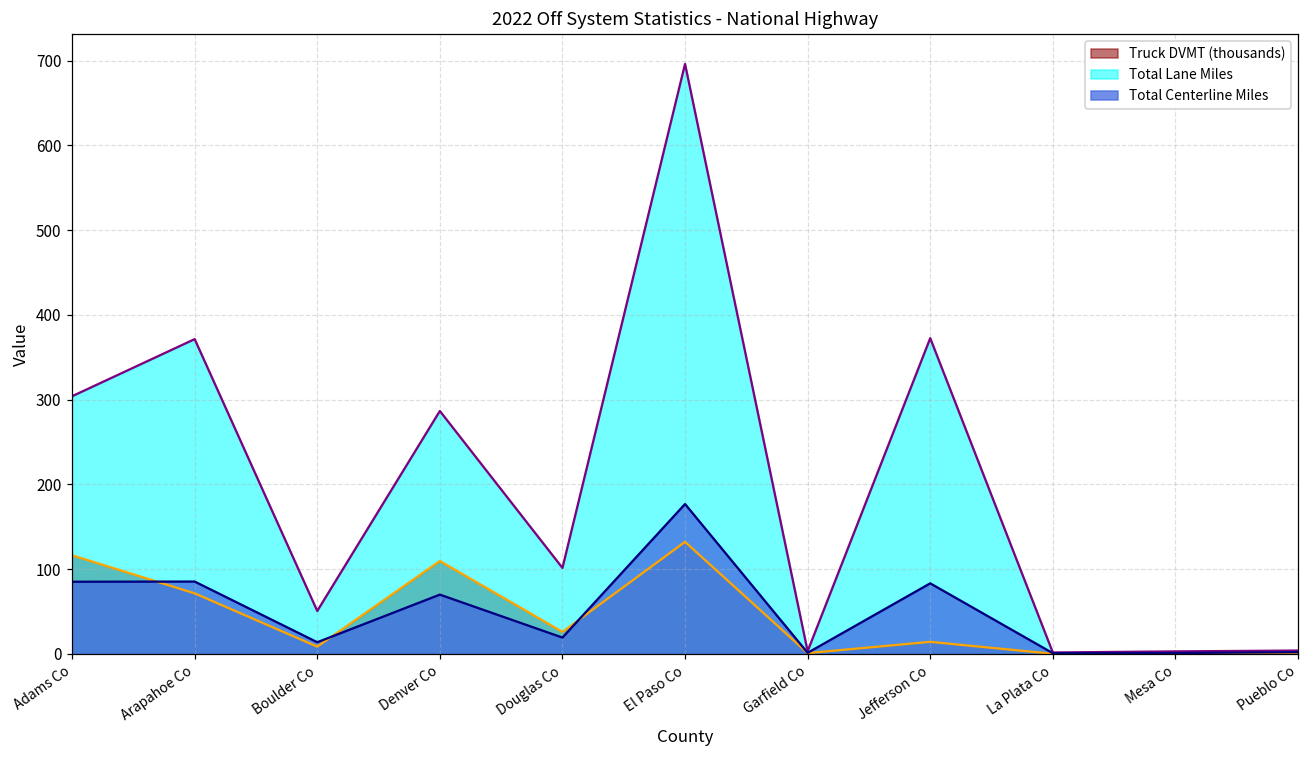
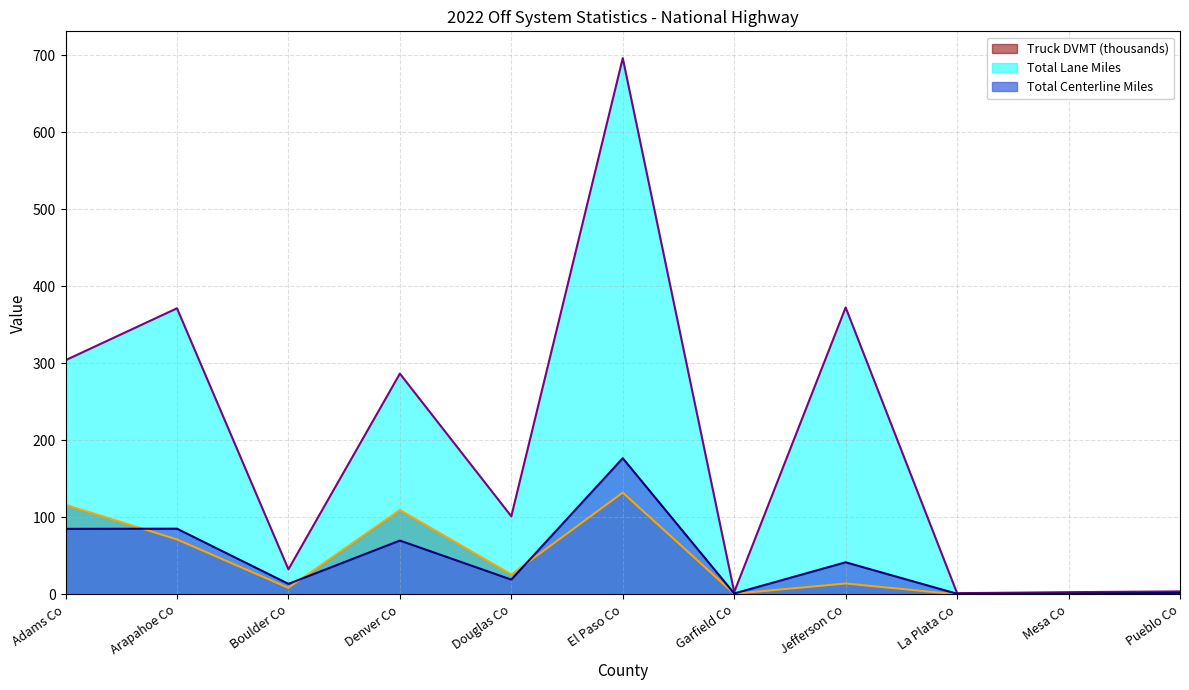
Total Lane Miles, Boulder Co: 50 -> 30
Total Centerline Miles, Jefferson Co: 80 -> 40
